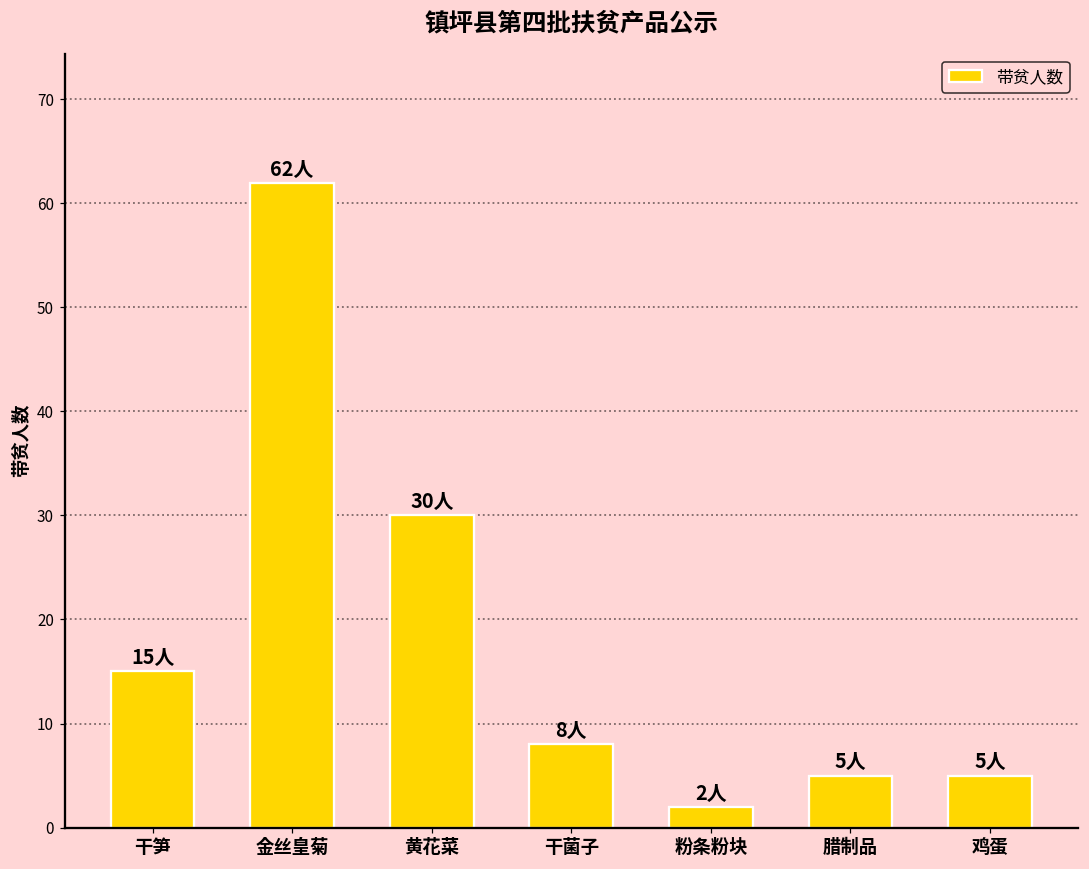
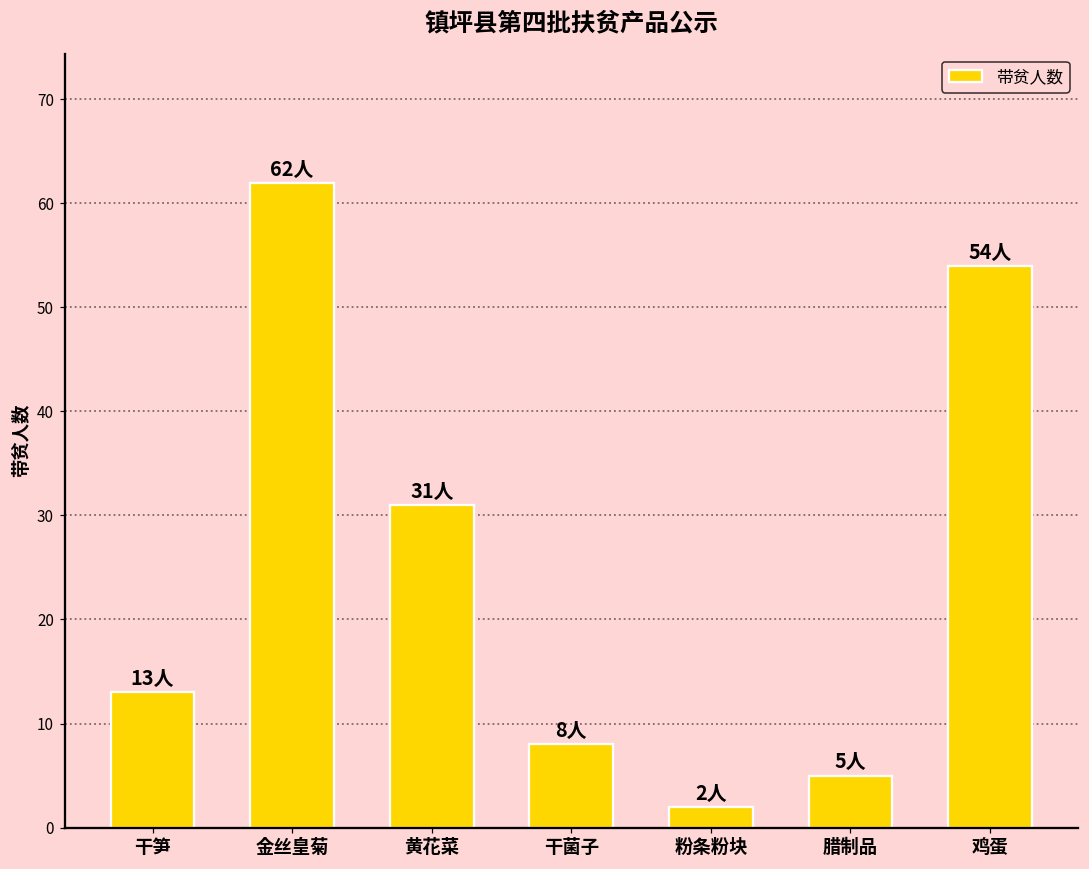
干笋: 15人 -> 13人
黄花菜: 30人 -> 31人
鸡蛋: 5人 -> 54人
